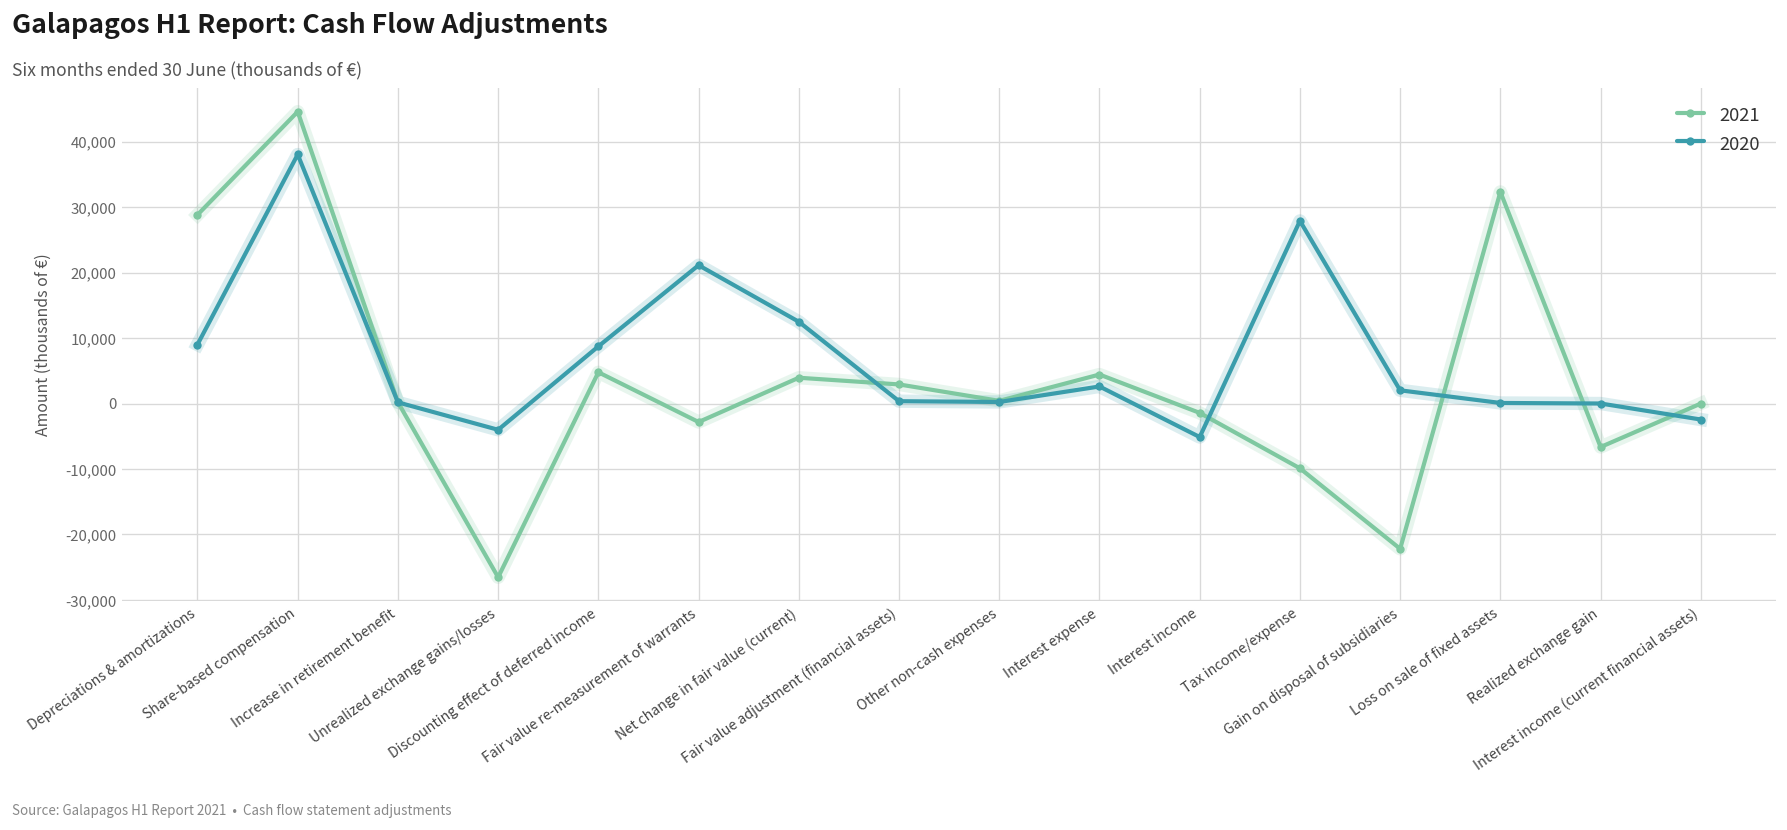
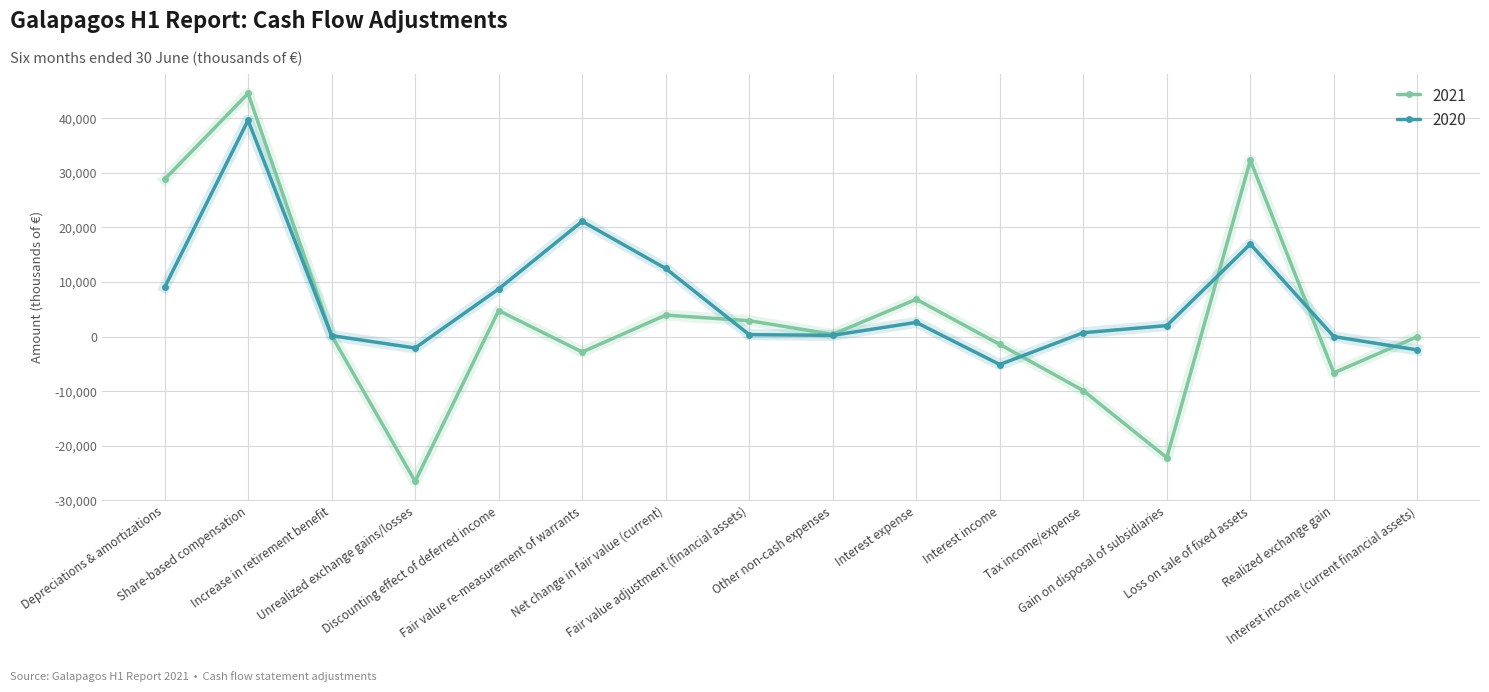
2020, Share-based compensation: 38,000 -> 40,000
2020, Unrealized exchange gains/losses: -4,000 -> -2,000
2021, Interest expense: 4,000 -> 7,000
2020, Tax income/expense: 28,000 -> 1,000
2020, Loss on sale of fixed assets: 0 -> 17,000
